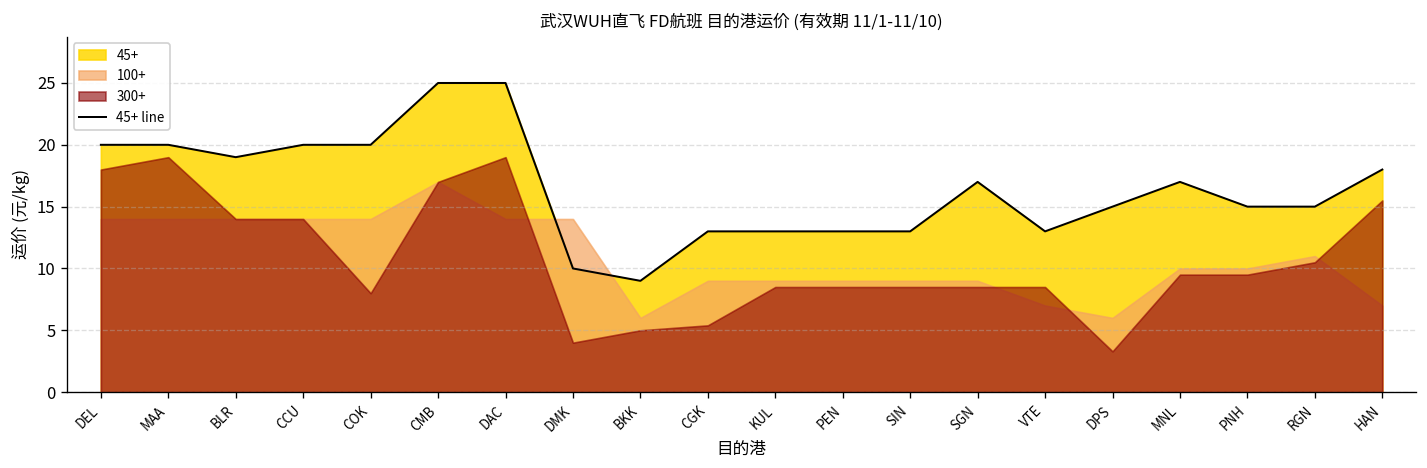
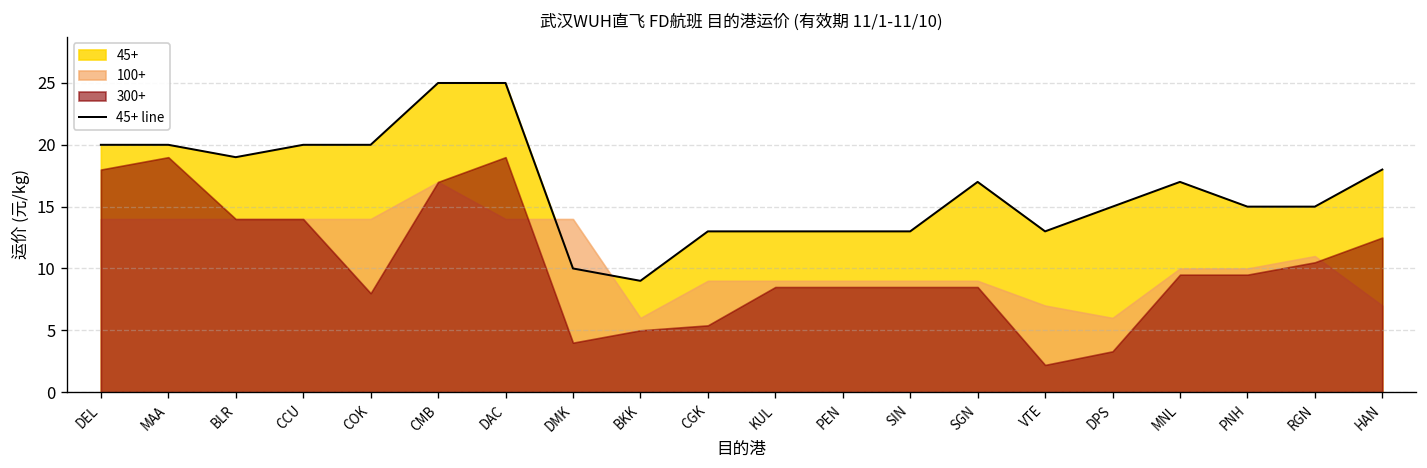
300+, VTE: 8.5 -> 2.2
300+, HAN: 15.5 -> 12.5
